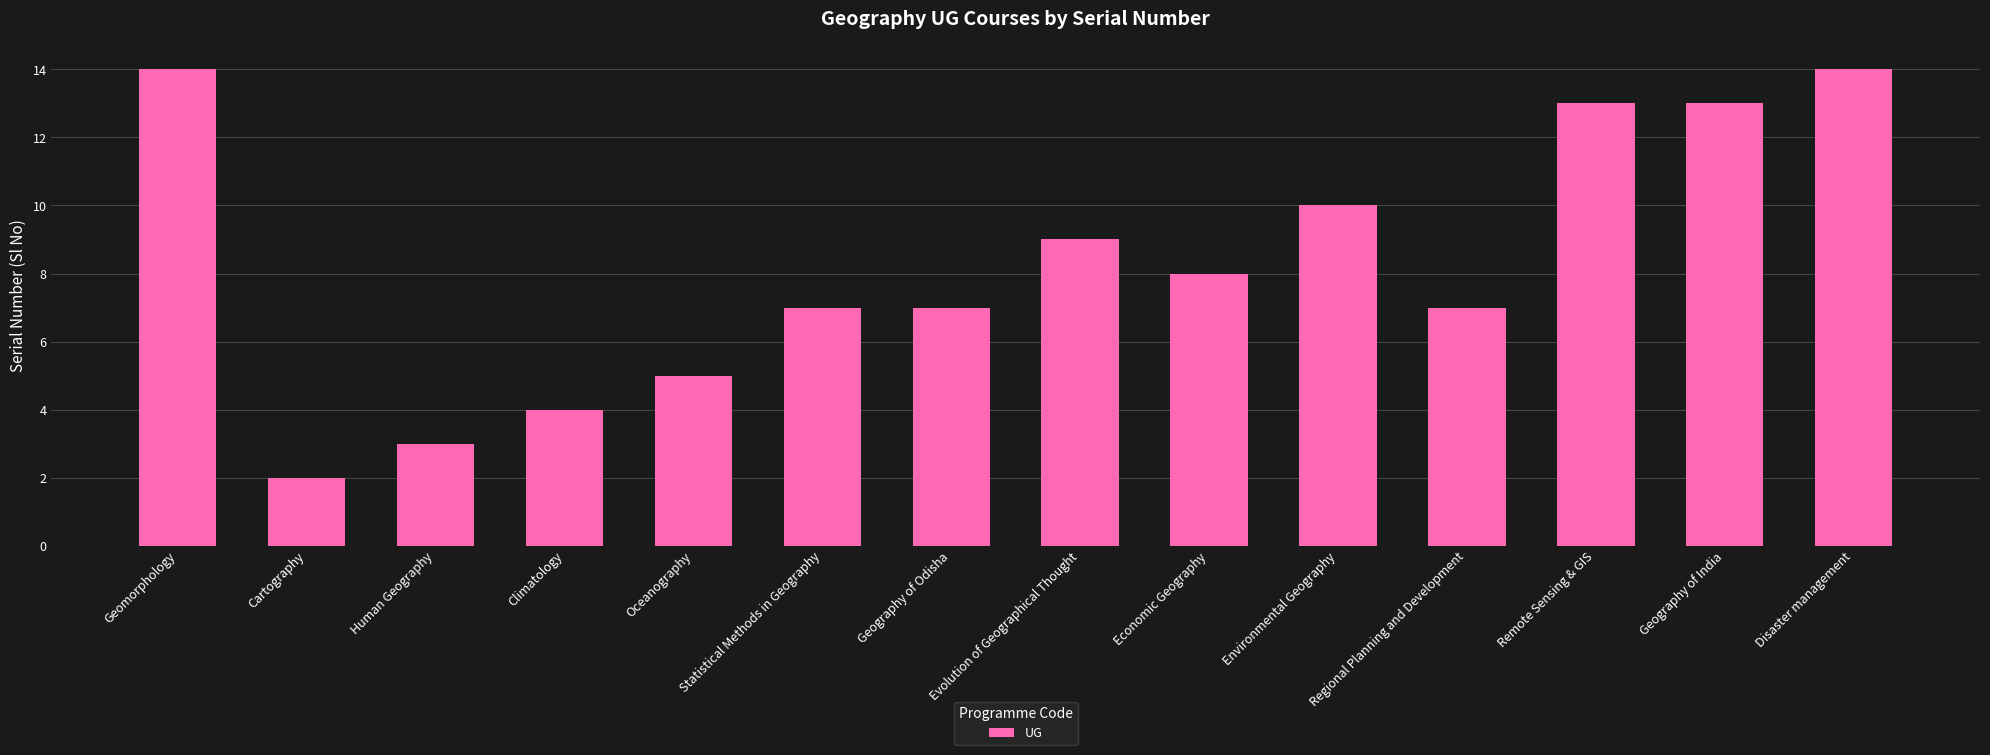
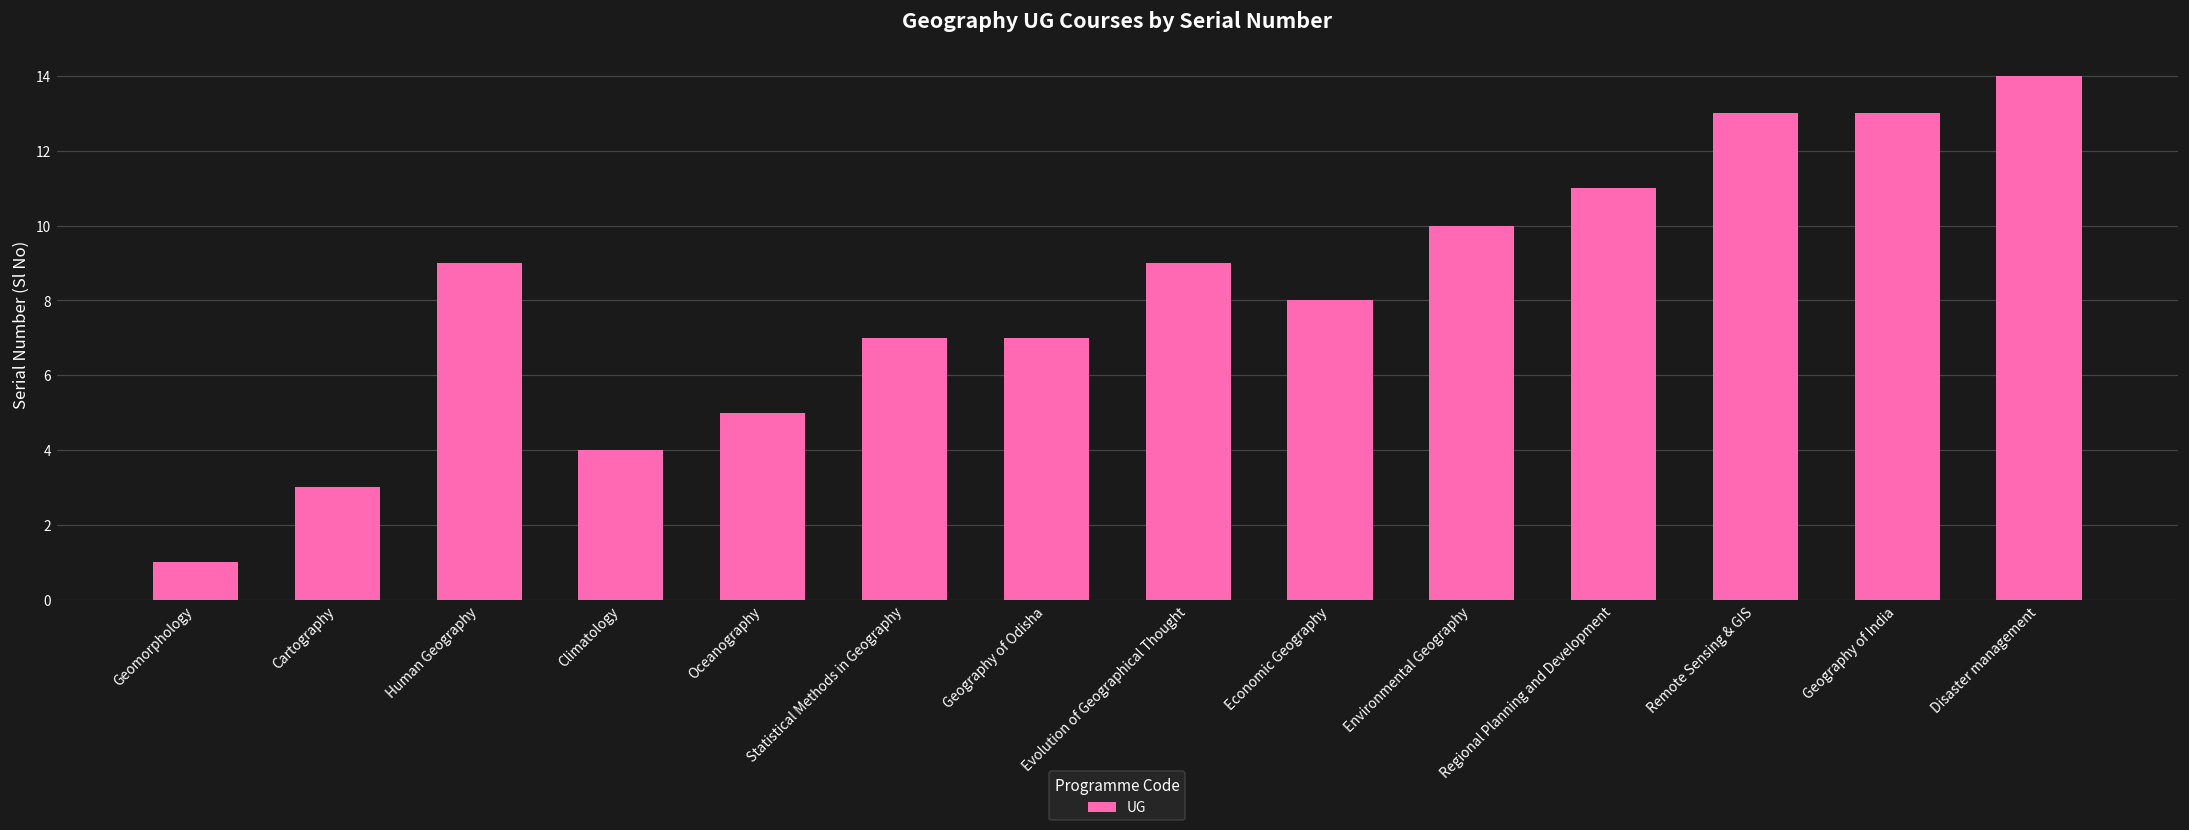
Geomorphology: 14 -> 1
Cartography: 2 -> 3
Human Geography: 3 -> 9
Regional Planning and Development: 7 -> 11
